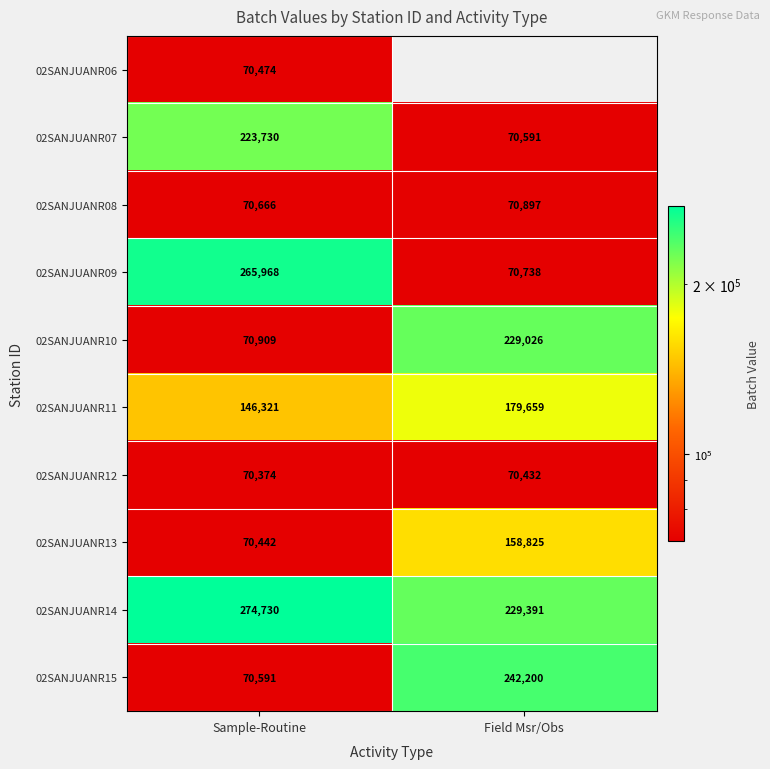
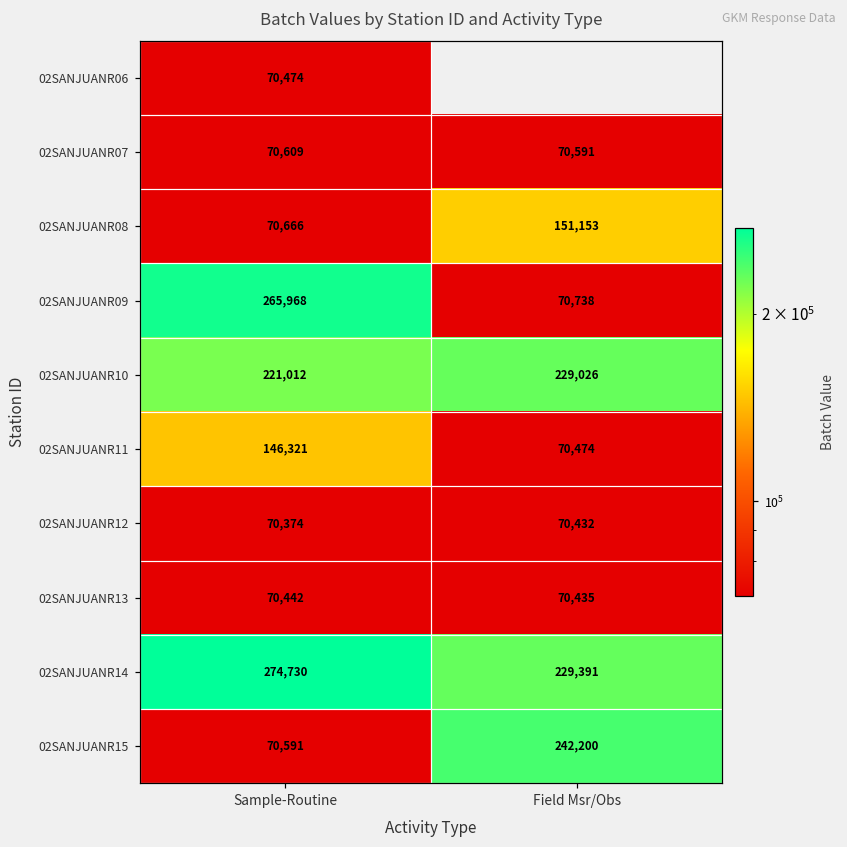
02SANJUANR07, Sample-Routine: 223,730 -> 70,609
02SANJUANR08, Field Msr/Obs: 70,897 -> 151,153
02SANJUANR10, Sample-Routine: 70,909 -> 221,012
02SANJUANR11, Field Msr/Obs: 179,659 -> 70,474
02SANJUANR13, Field Msr/Obs: 158,825 -> 70,435
